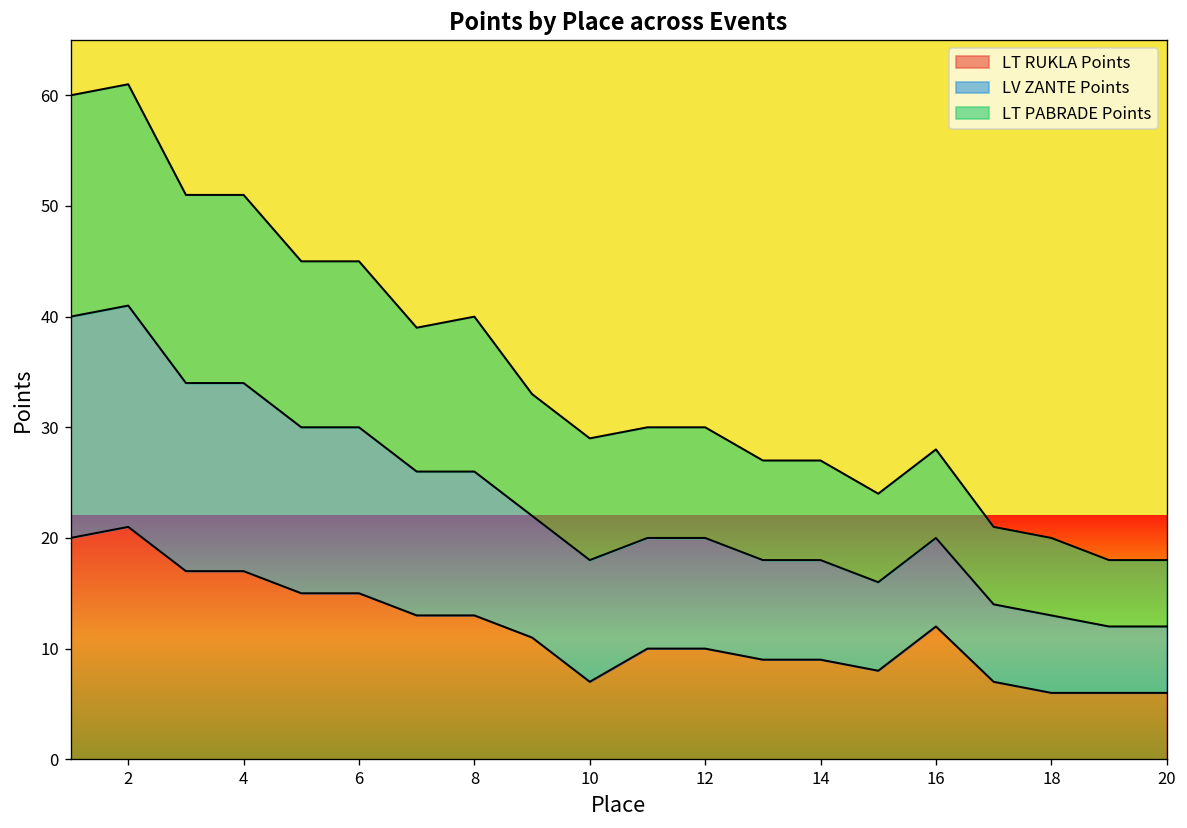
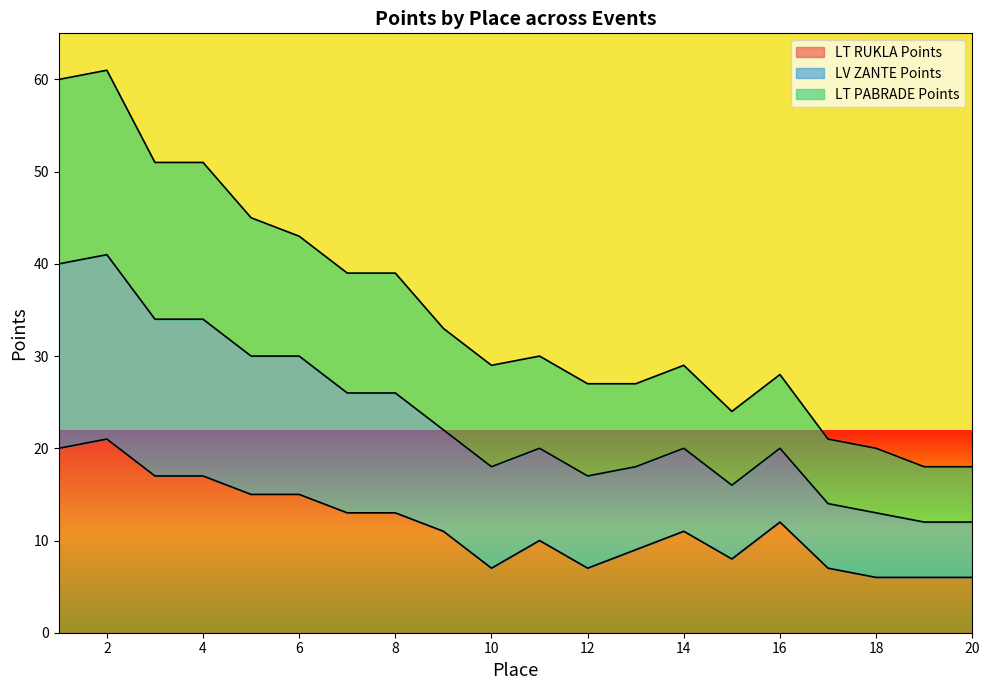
LT PABRADE Points, 6: 15 -> 13
LT PABRADE Points, 8: 14 -> 13
LT RUKLA Points, 12: 10 -> 7
LT RUKLA Points, 14: 9 -> 11
